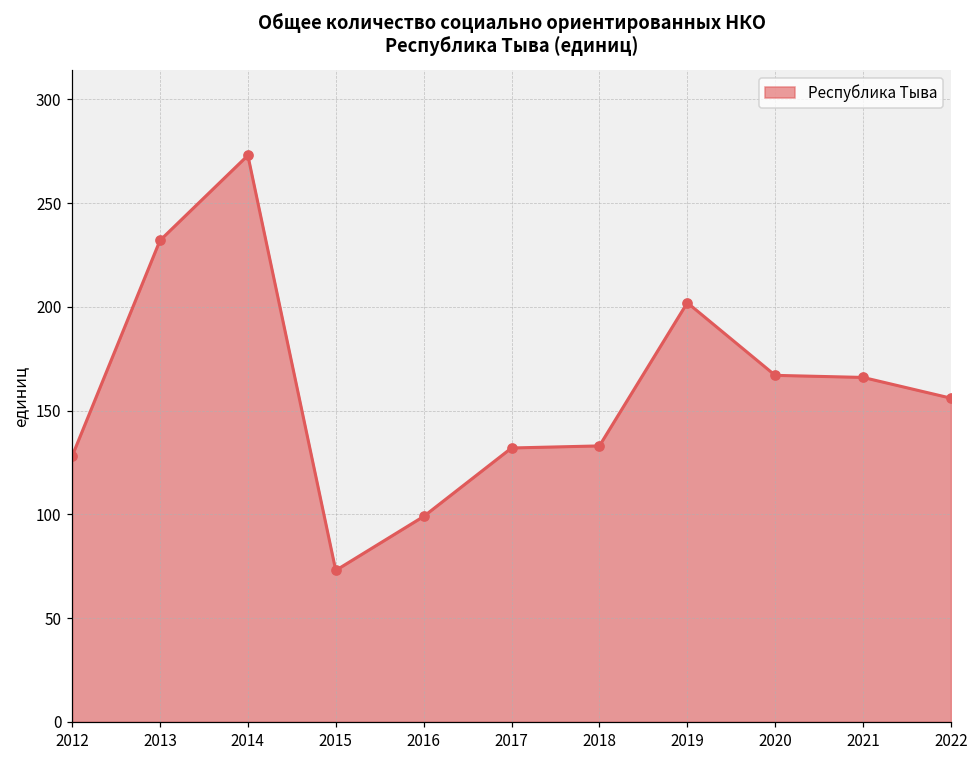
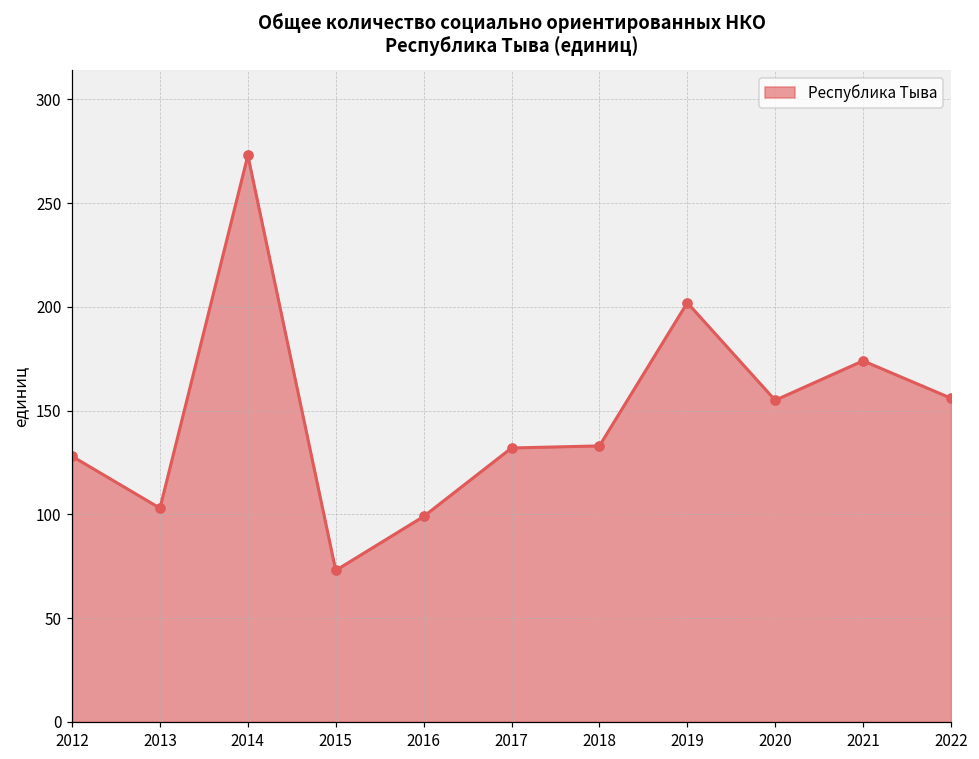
2013: 232 -> 103
2020: 167 -> 155
2021: 166 -> 174
